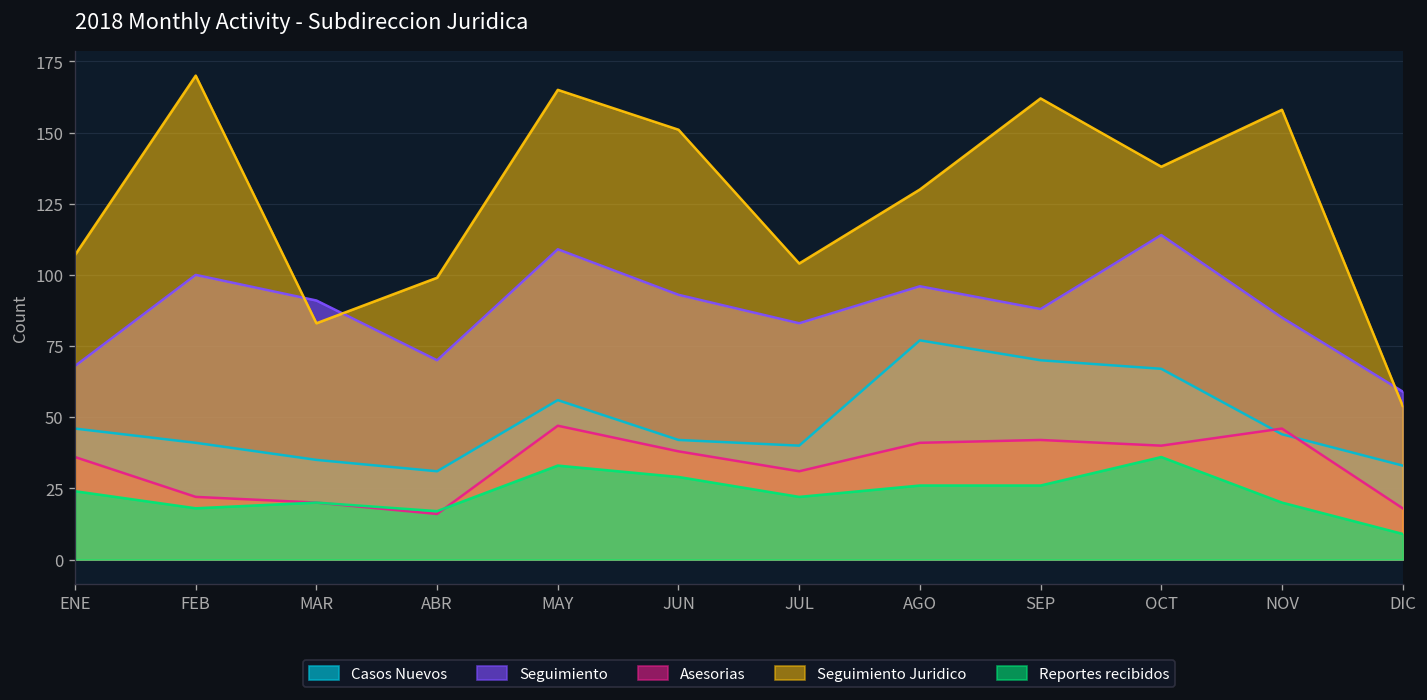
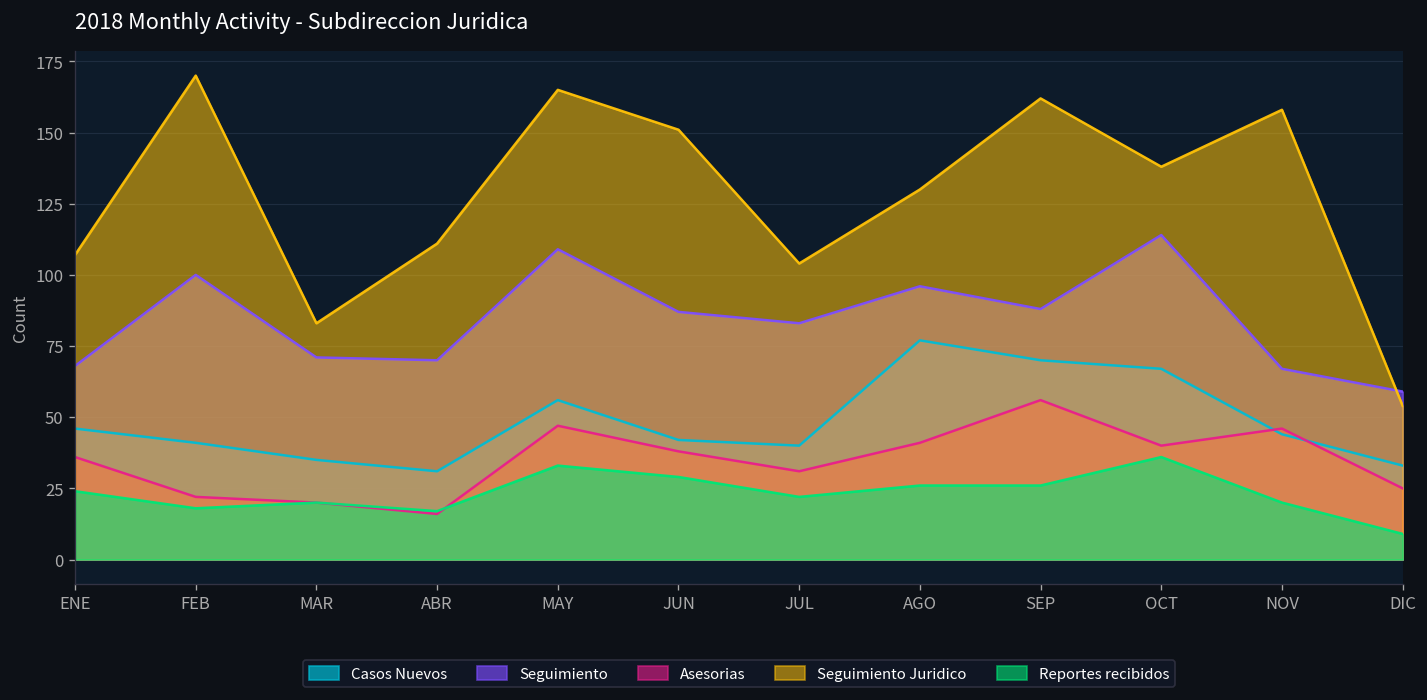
Seguimiento, MAR: 91 -> 71
Seguimiento Juridico, ABR: 99 -> 111
Seguimiento, JUN: 93 -> 87
Asesorias, SEP: 42 -> 56
Seguimiento, NOV: 85 -> 67
Asesorias, DIC: 18 -> 25
